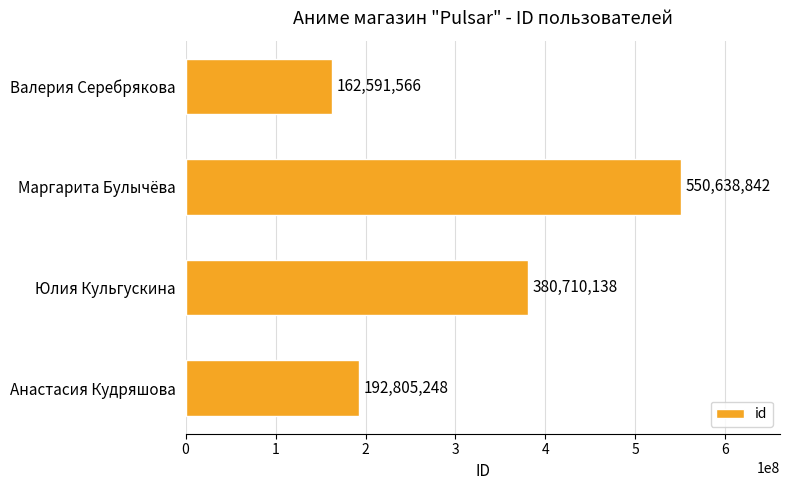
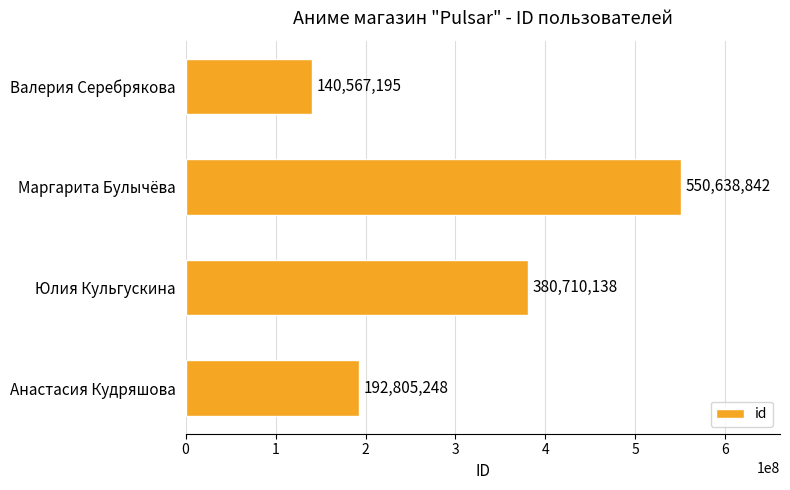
Валерия Серебрякова: 162,591,566 -> 140,567,195
